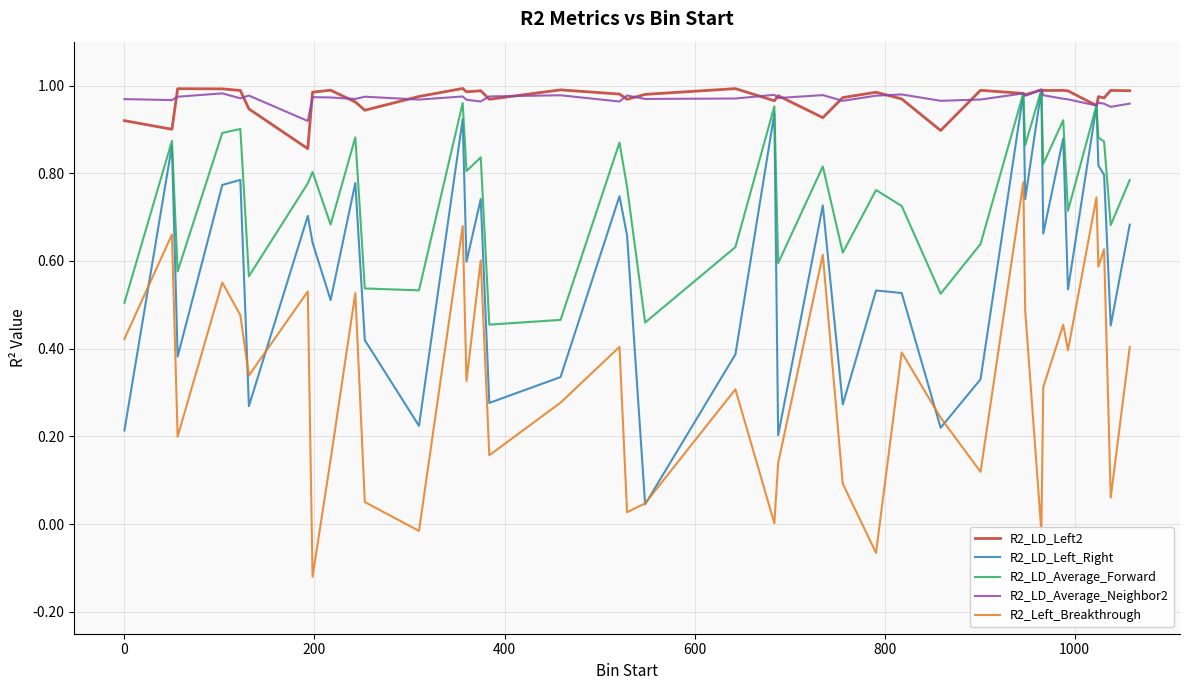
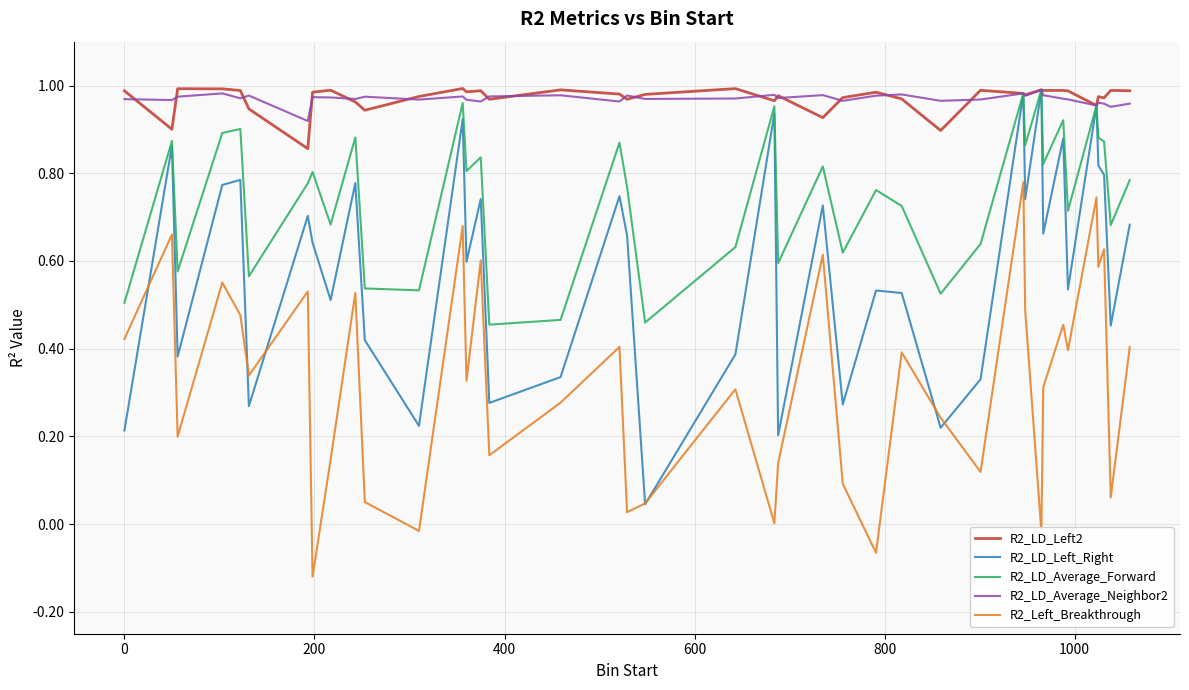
R2_LD_Left2, 0: 0.92 -> 0.99
